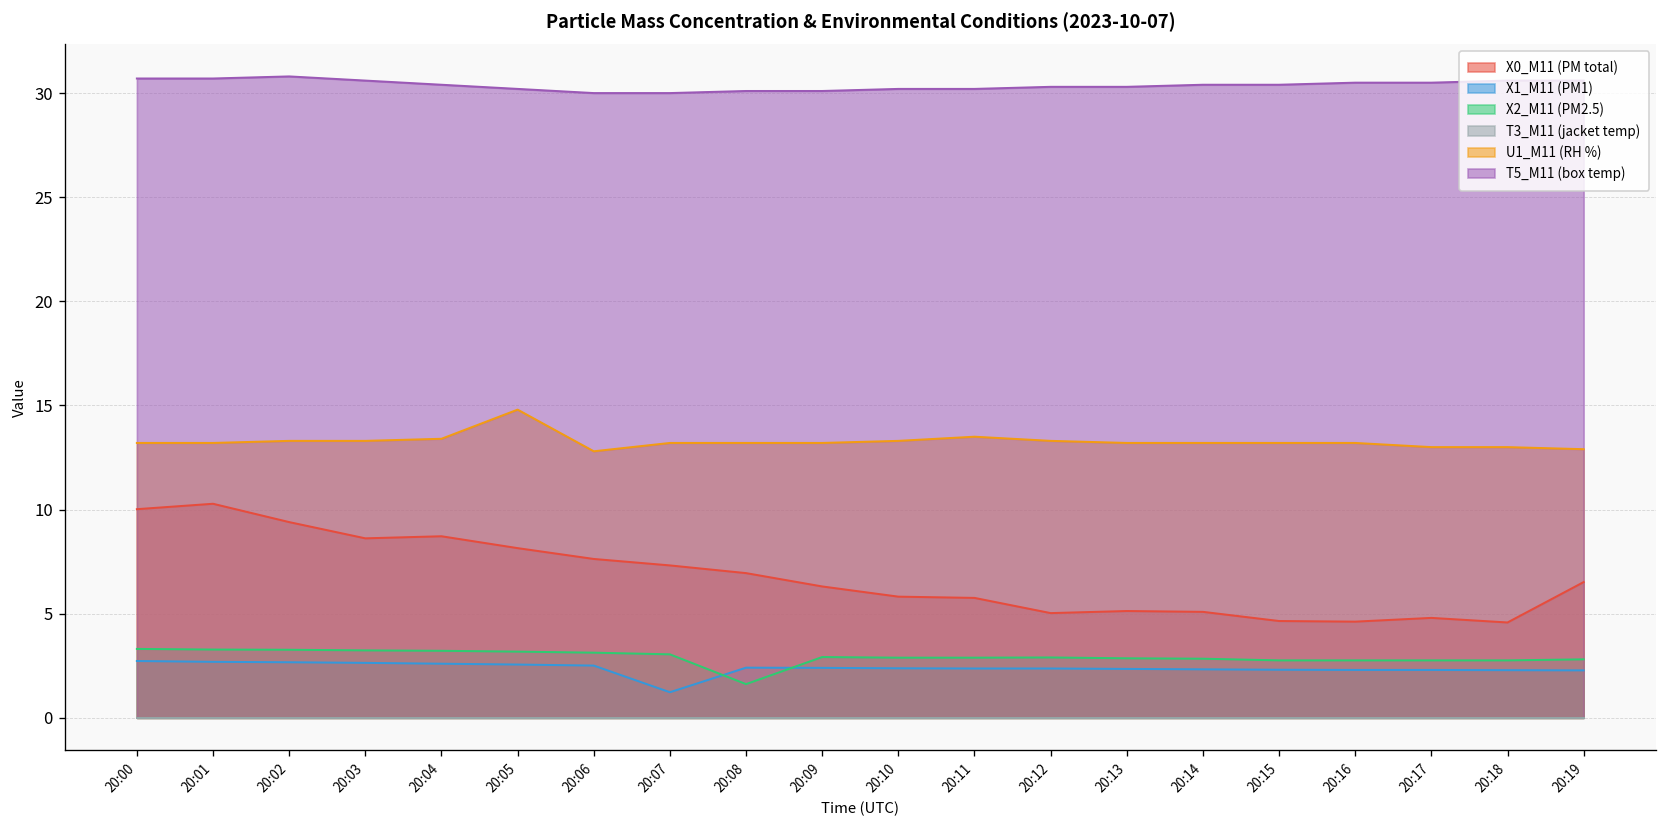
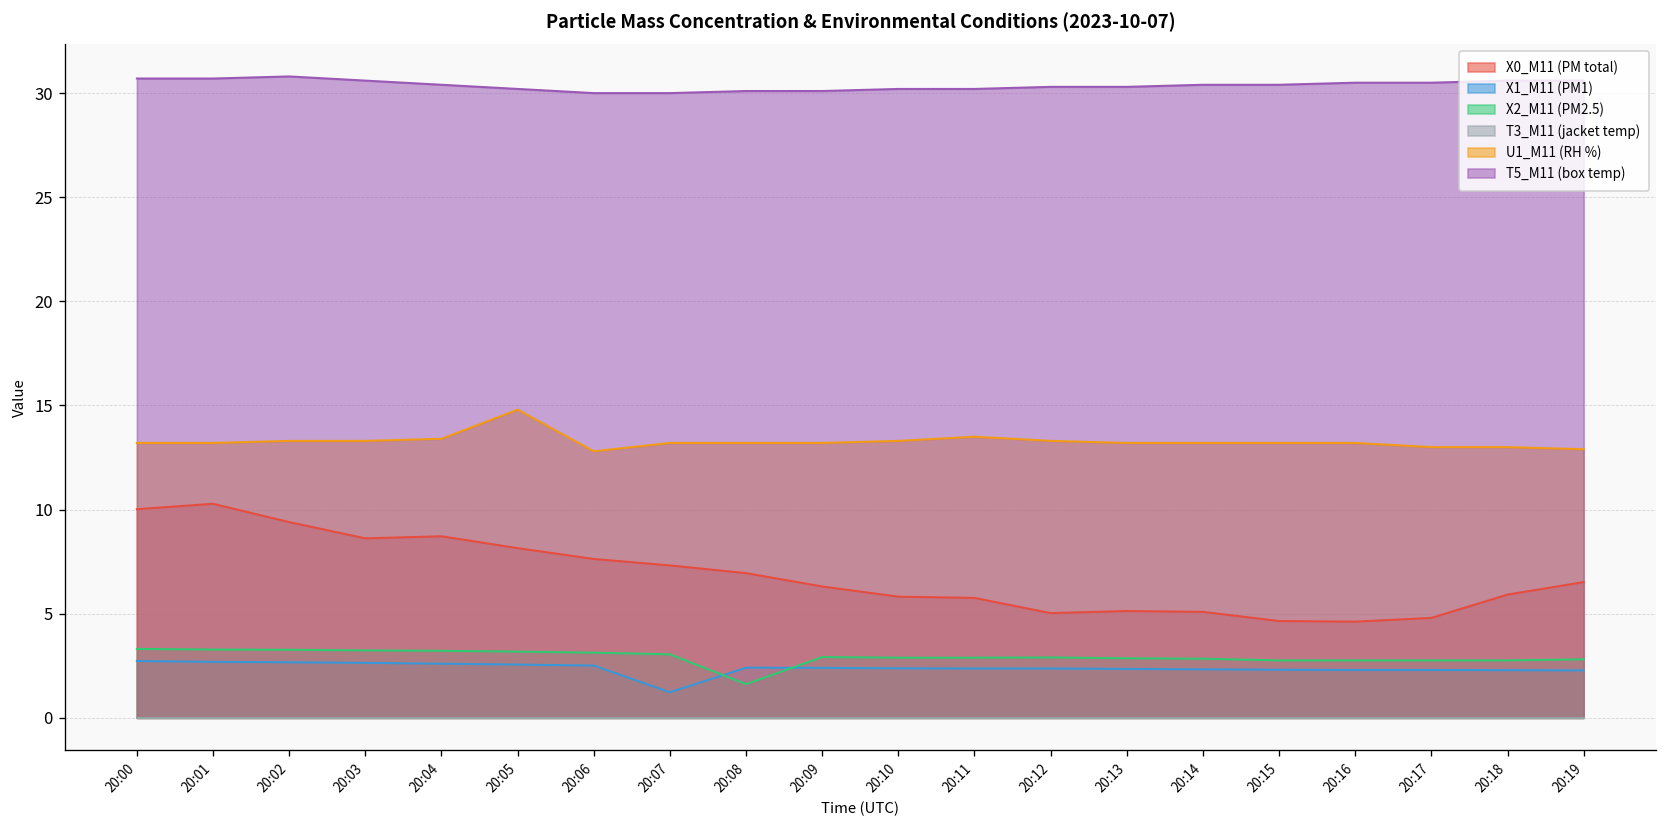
X0_M11 (PM total), 20:18: 4.6 -> 5.9
